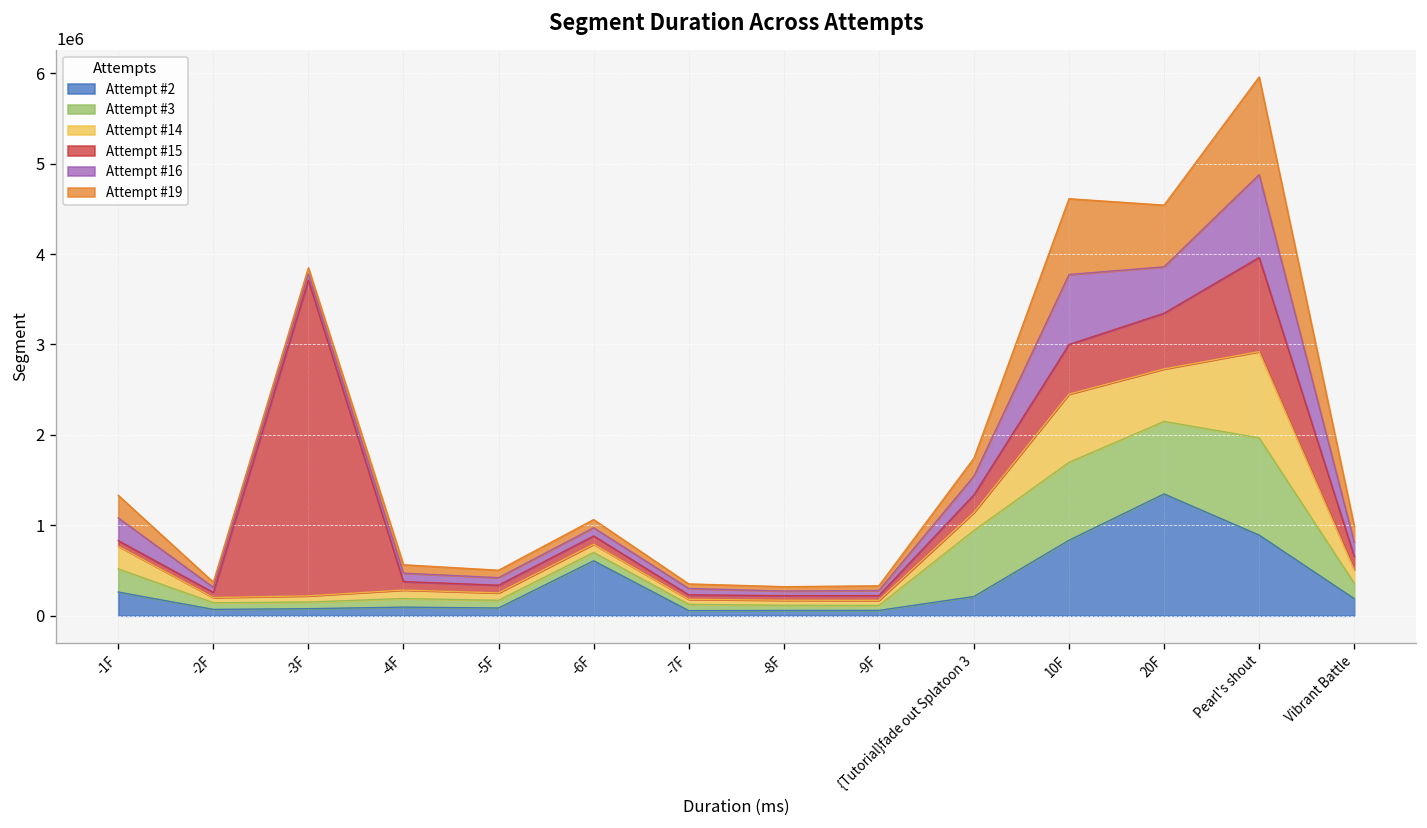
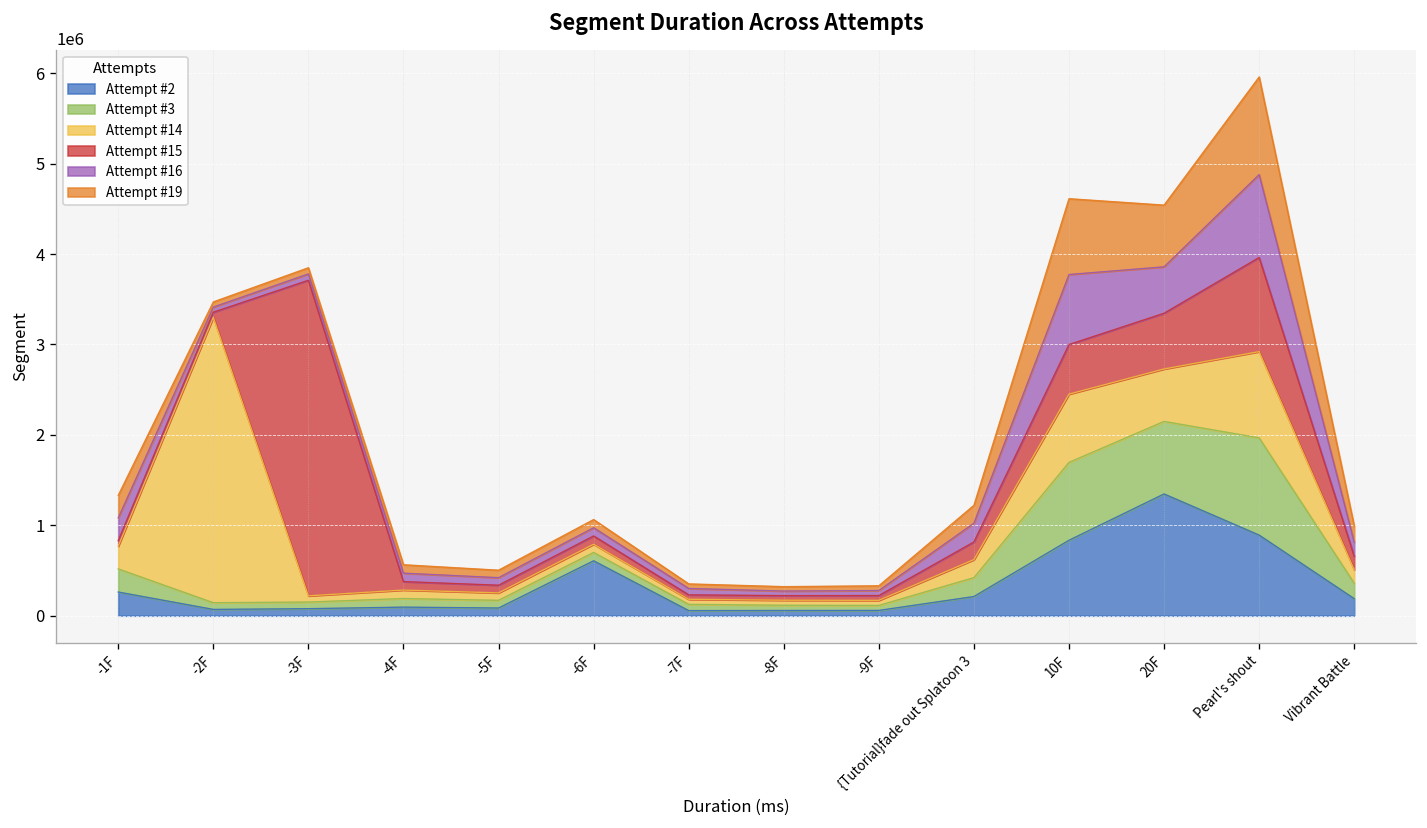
Attempt #14, -2F: 100000 -> 3200000
Attempt #3, {Tutorial}fade out Splatoon 3: 700000 -> 200000
